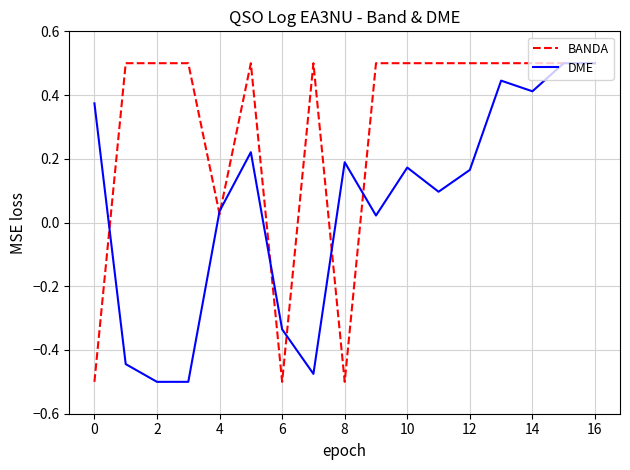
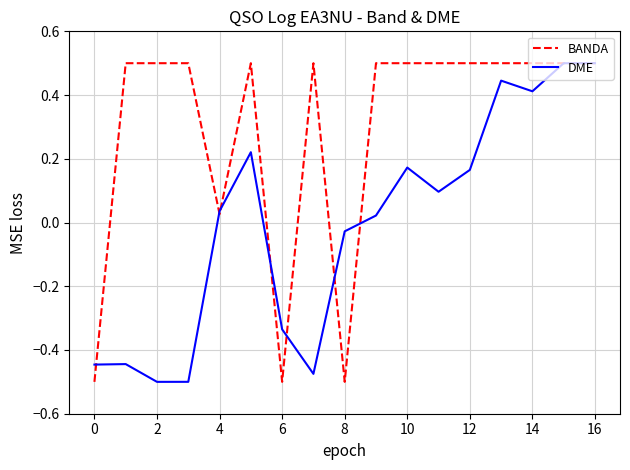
DME, 0: 0.37 -> -0.45
DME, 8: 0.19 -> -0.03
